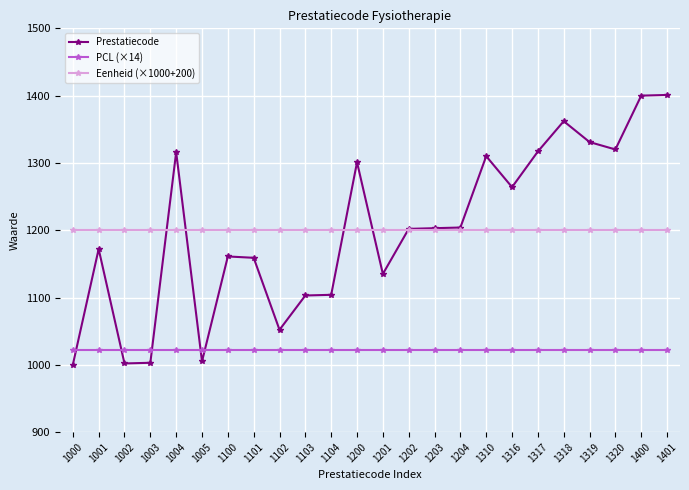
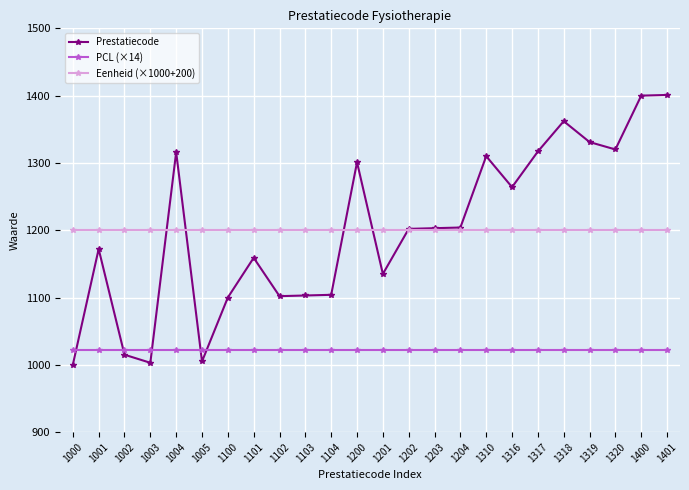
Prestatiecode, 1002: 1000 -> 1020
Prestatiecode, 1100: 1160 -> 1100
Prestatiecode, 1102: 1050 -> 1100
